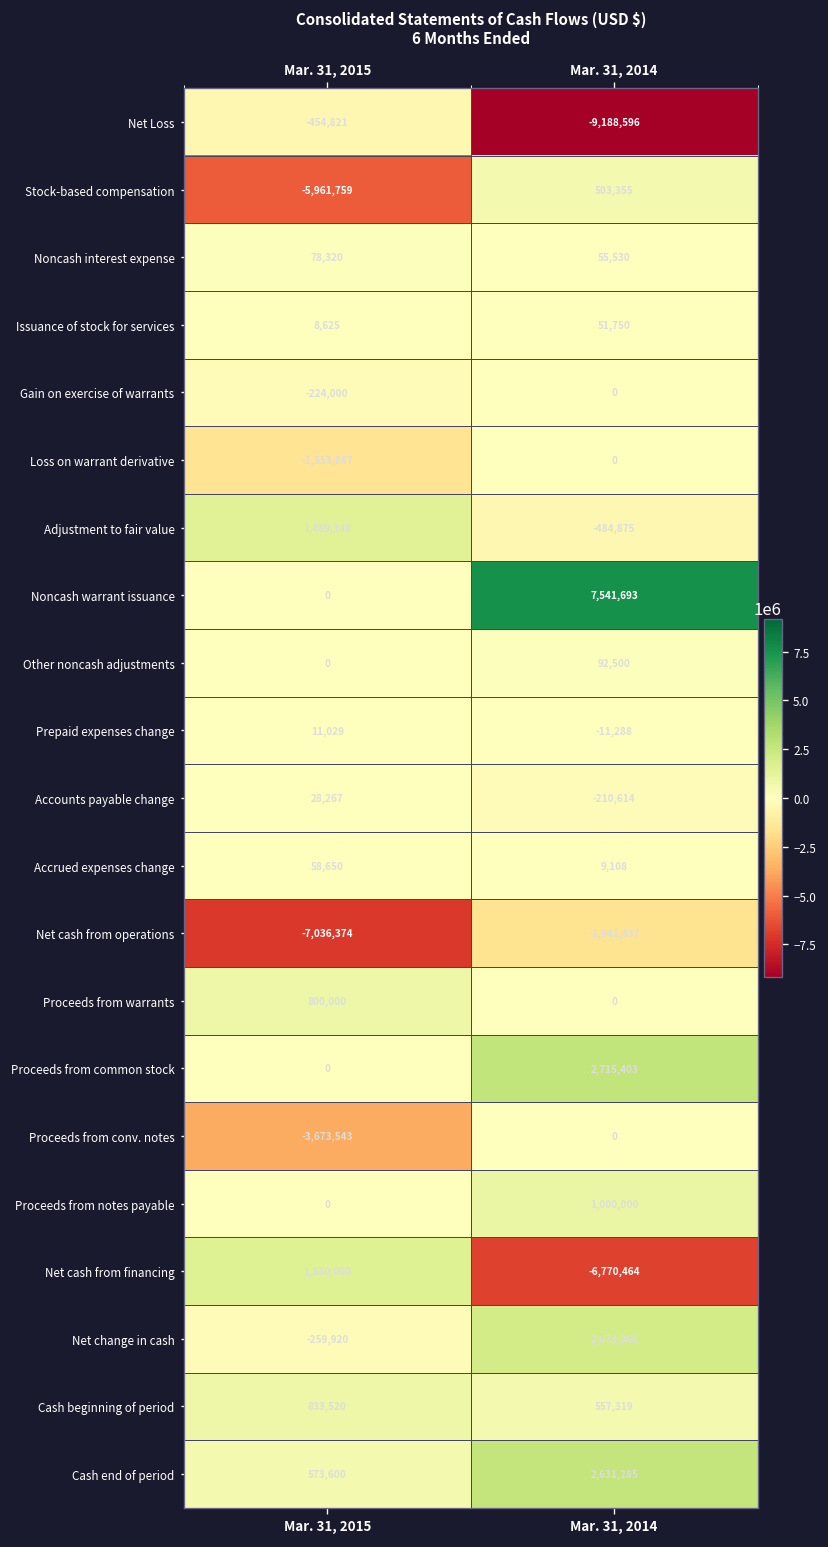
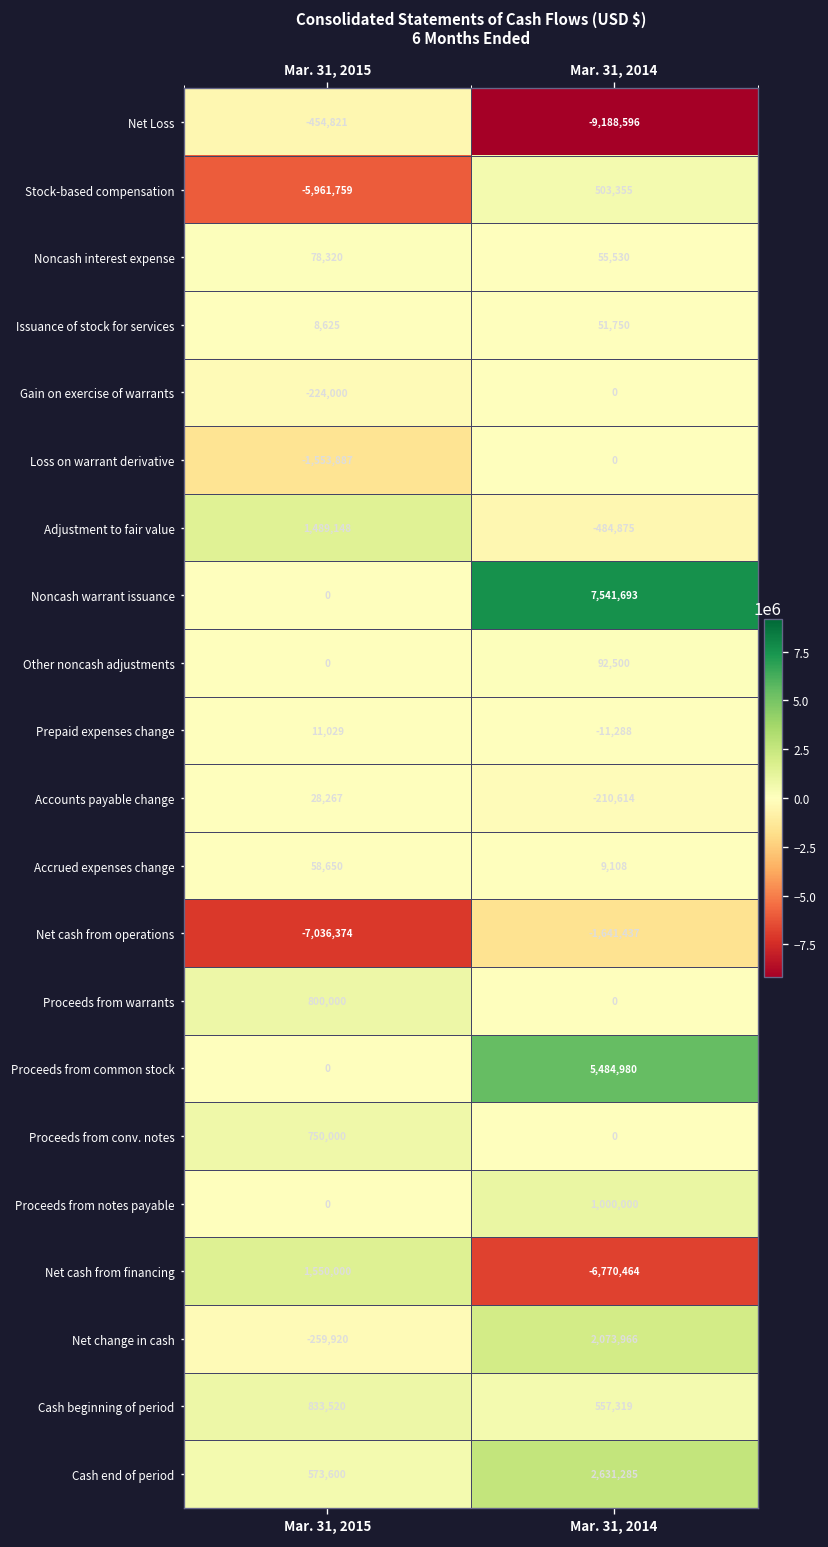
Proceeds from common stock, Mar. 31, 2014: 2,715,403 -> 5,484,980
Proceeds from conv. notes, Mar. 31, 2015: -3,673,543 -> 750,000
